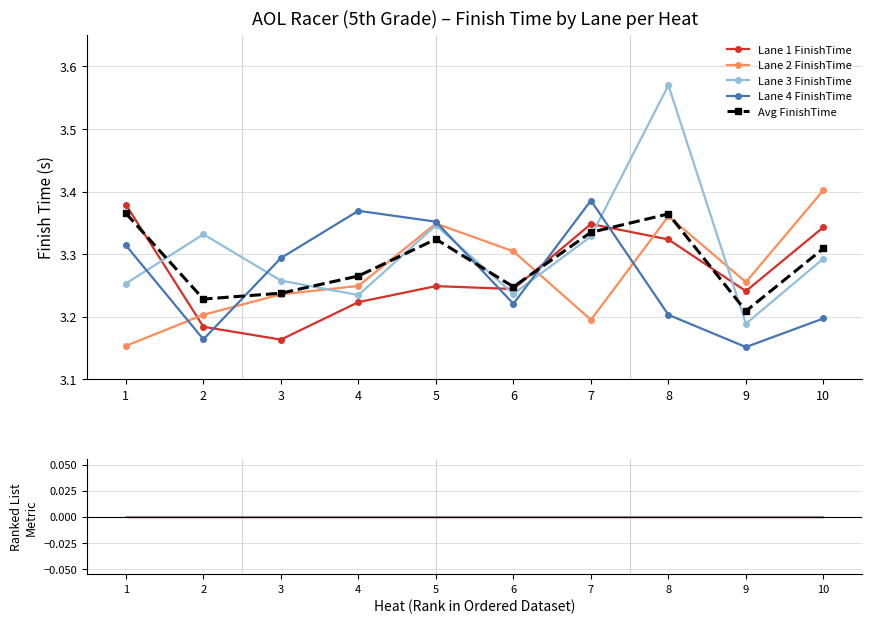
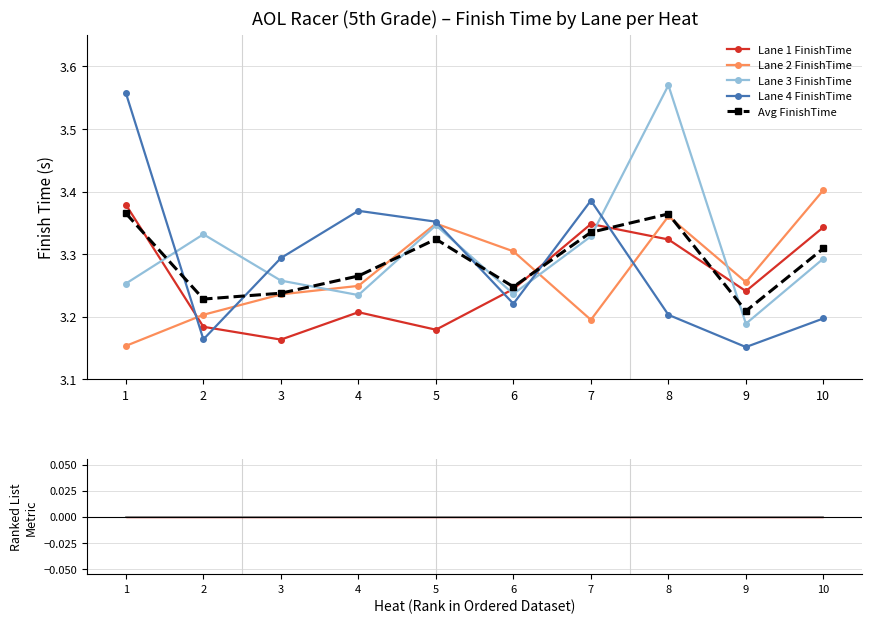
AOL Racer (5th Grade) – Finish Time by Lane per Heat, Lane 4 FinishTime, 1: 3.31 -> 3.56
AOL Racer (5th Grade) – Finish Time by Lane per Heat, Lane 1 FinishTime, 4: 3.22 -> 3.21
AOL Racer (5th Grade) – Finish Time by Lane per Heat, Lane 1 FinishTime, 5: 3.25 -> 3.18
